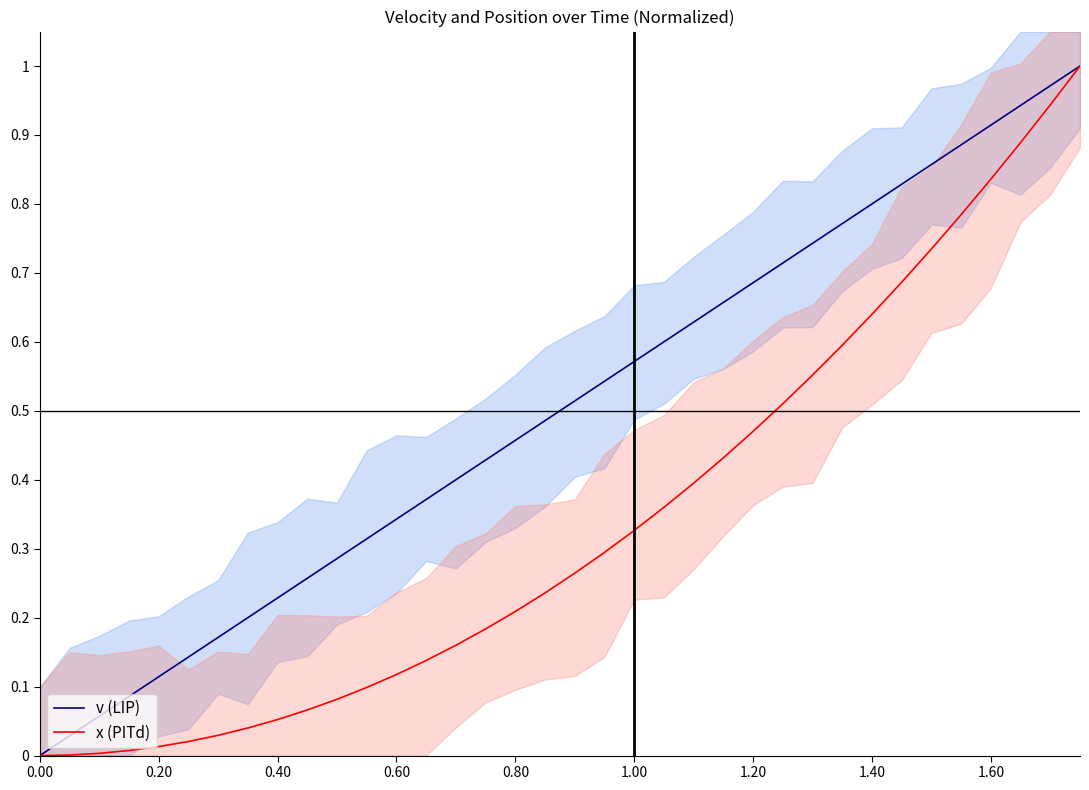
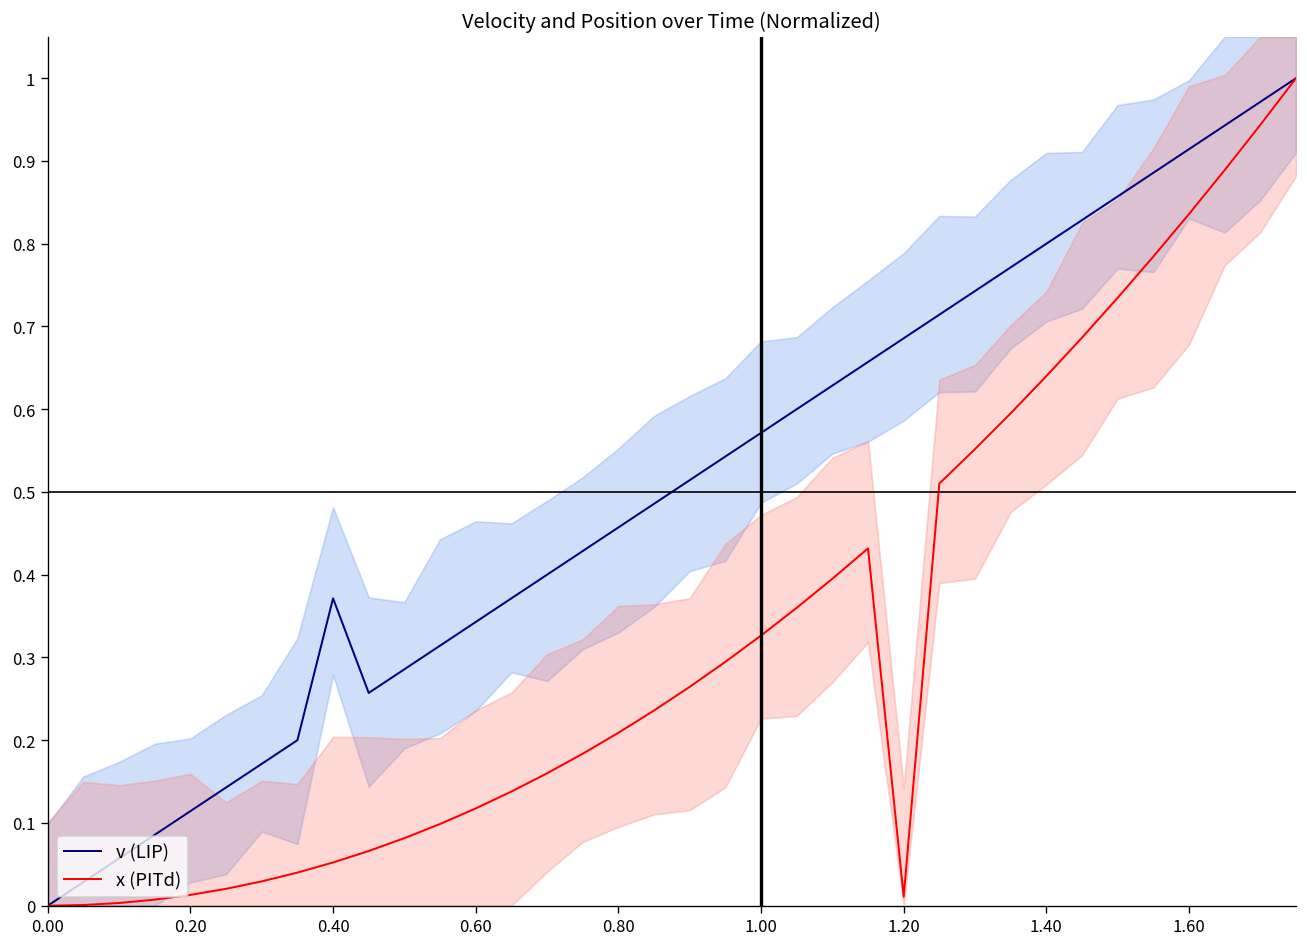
v (LIP), 0.40: 0.23 -> 0.37
x (PITd), 1.20: 0.47 -> 0.01
